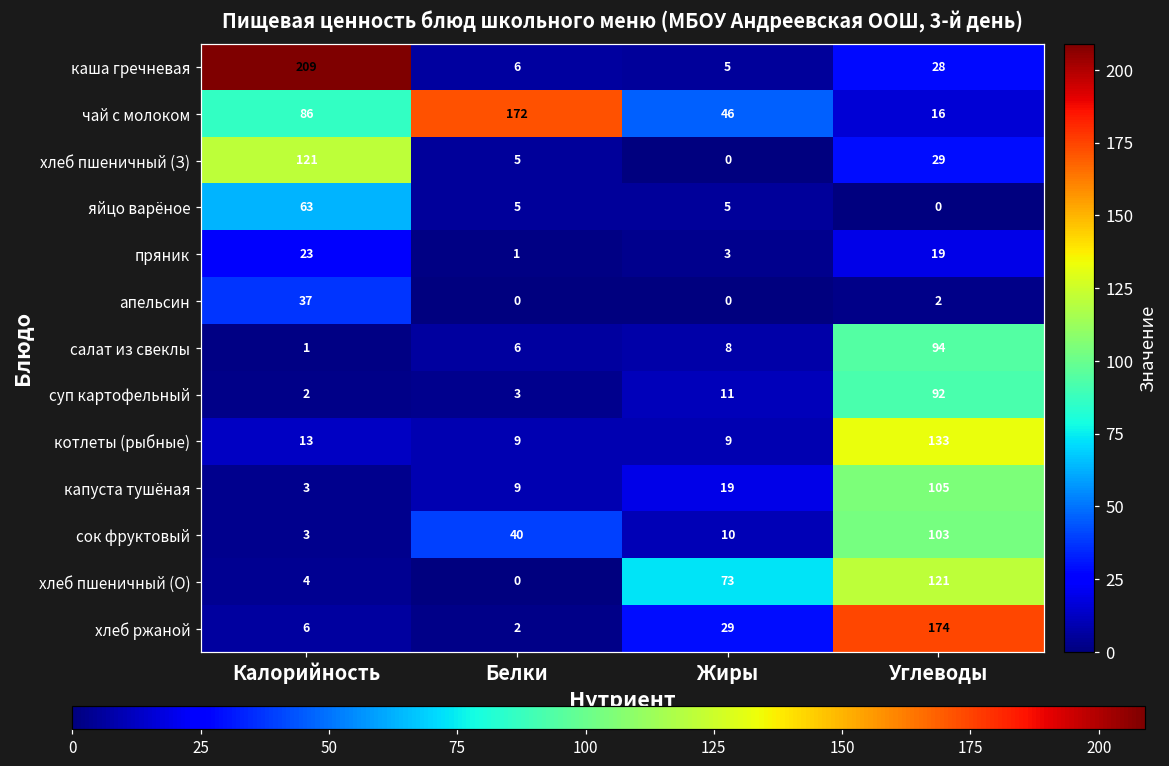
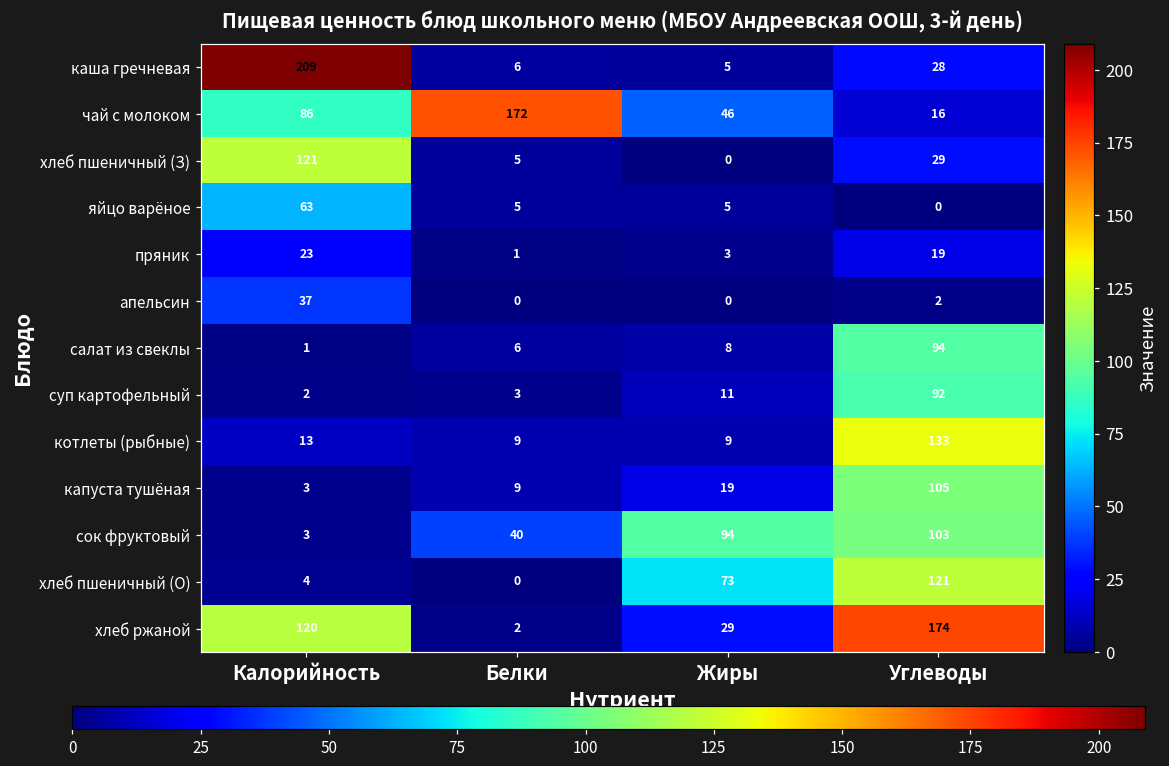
сок фруктовый, Жиры: 10 -> 94
хлеб ржаной, Калорийность: 6 -> 120
